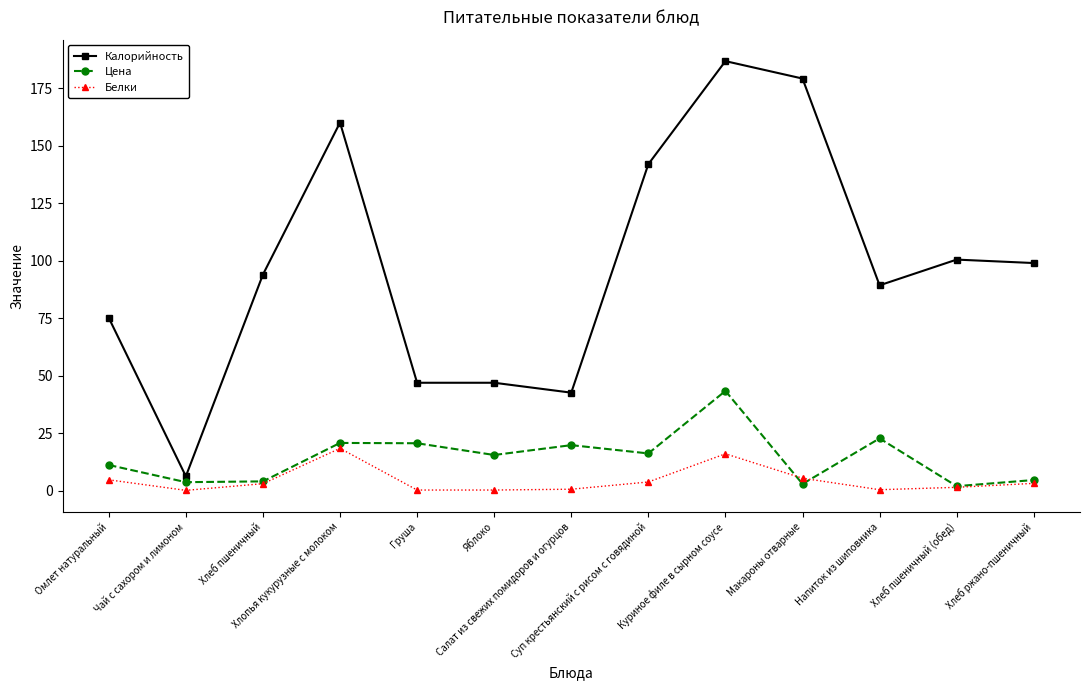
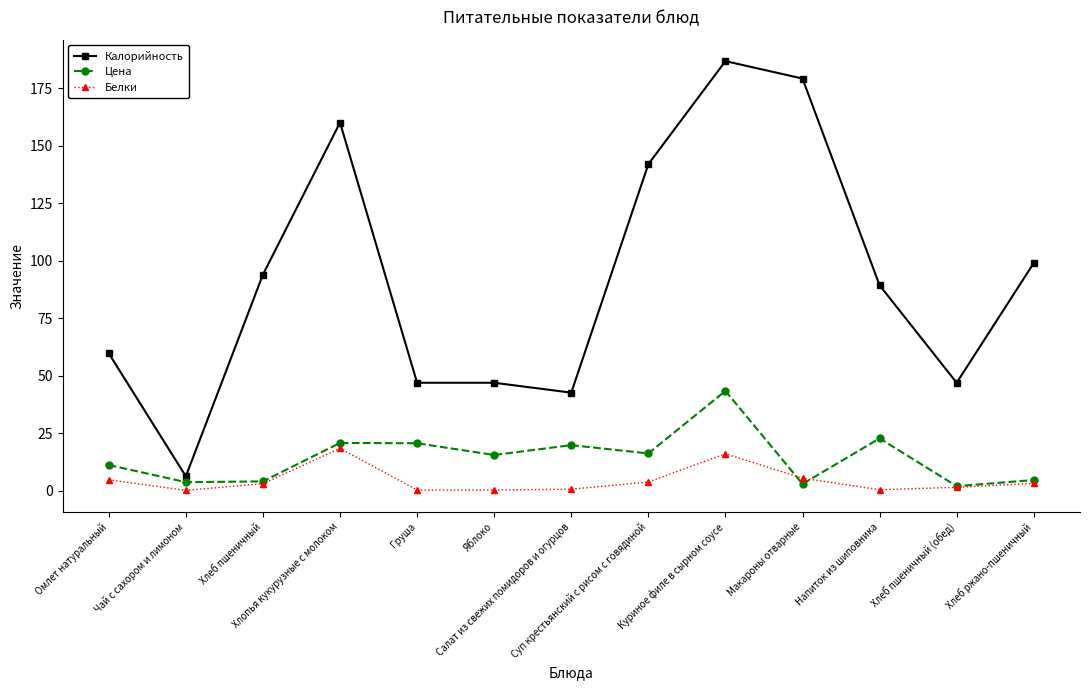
Калорийность, Омлет натуральный: 75 -> 60
Калорийность, Хлеб пшеничный (обед): 101 -> 47
